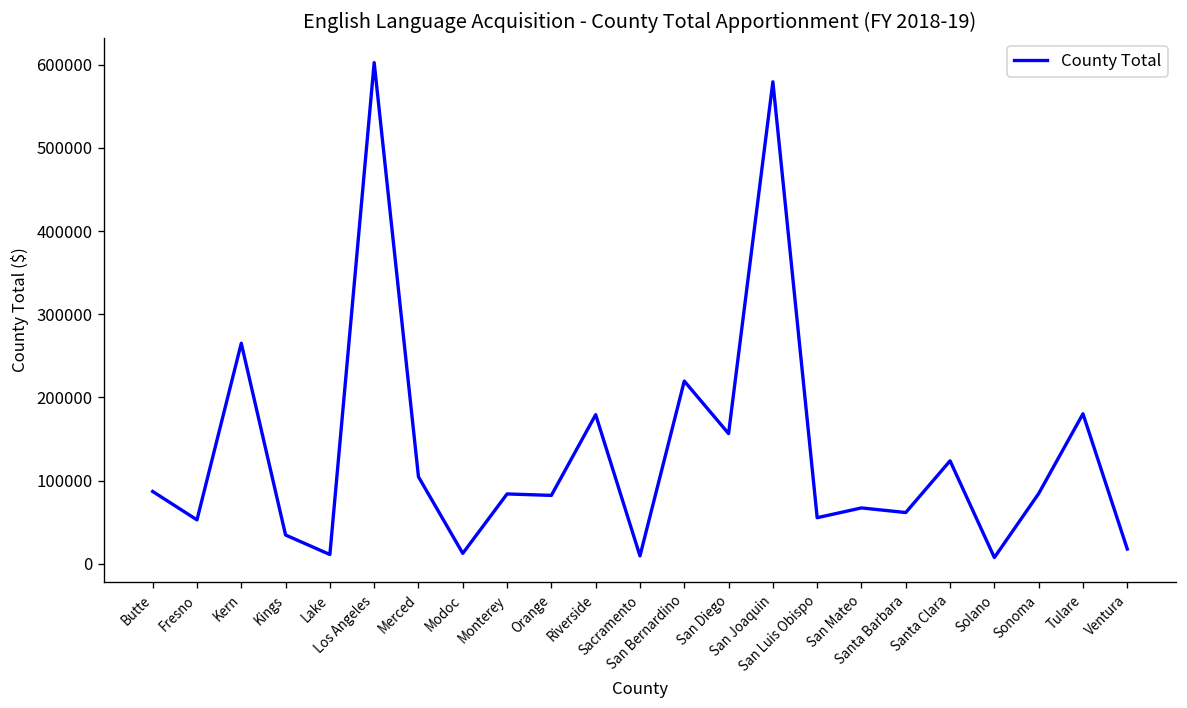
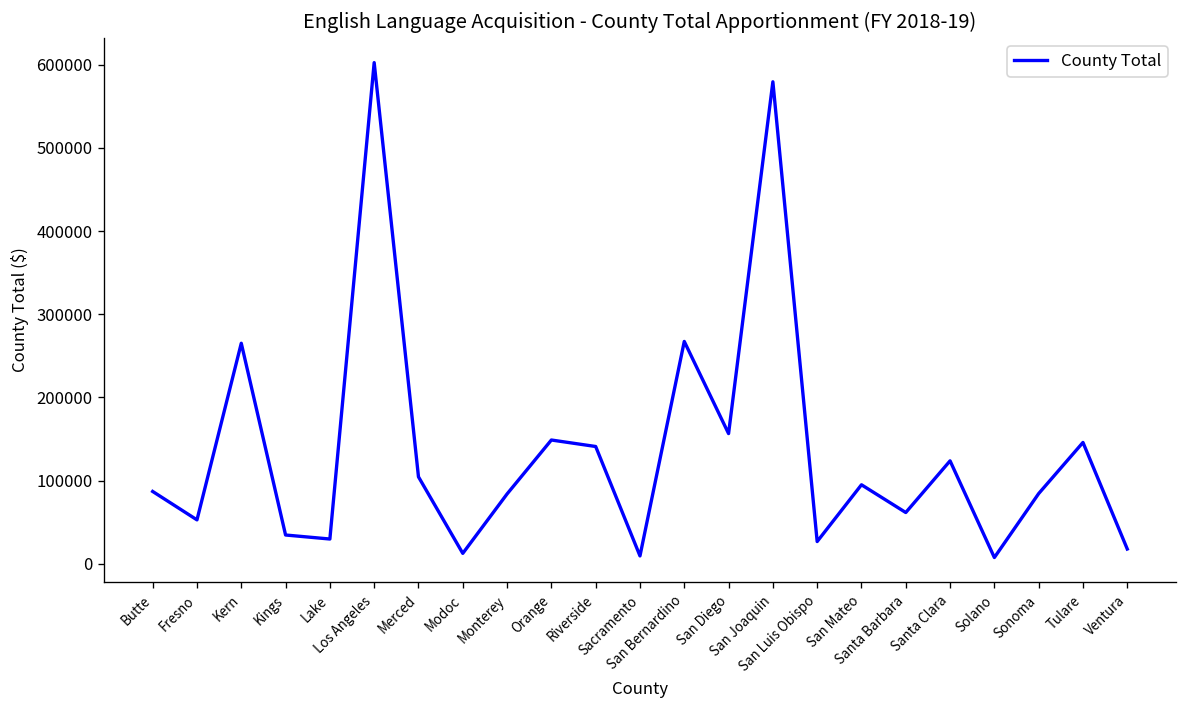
Lake: 10000 -> 30000
Orange: 80000 -> 150000
Riverside: 180000 -> 140000
San Bernardino: 220000 -> 270000
San Luis Obispo: 60000 -> 30000
San Mateo: 70000 -> 100000
Tulare: 180000 -> 150000
